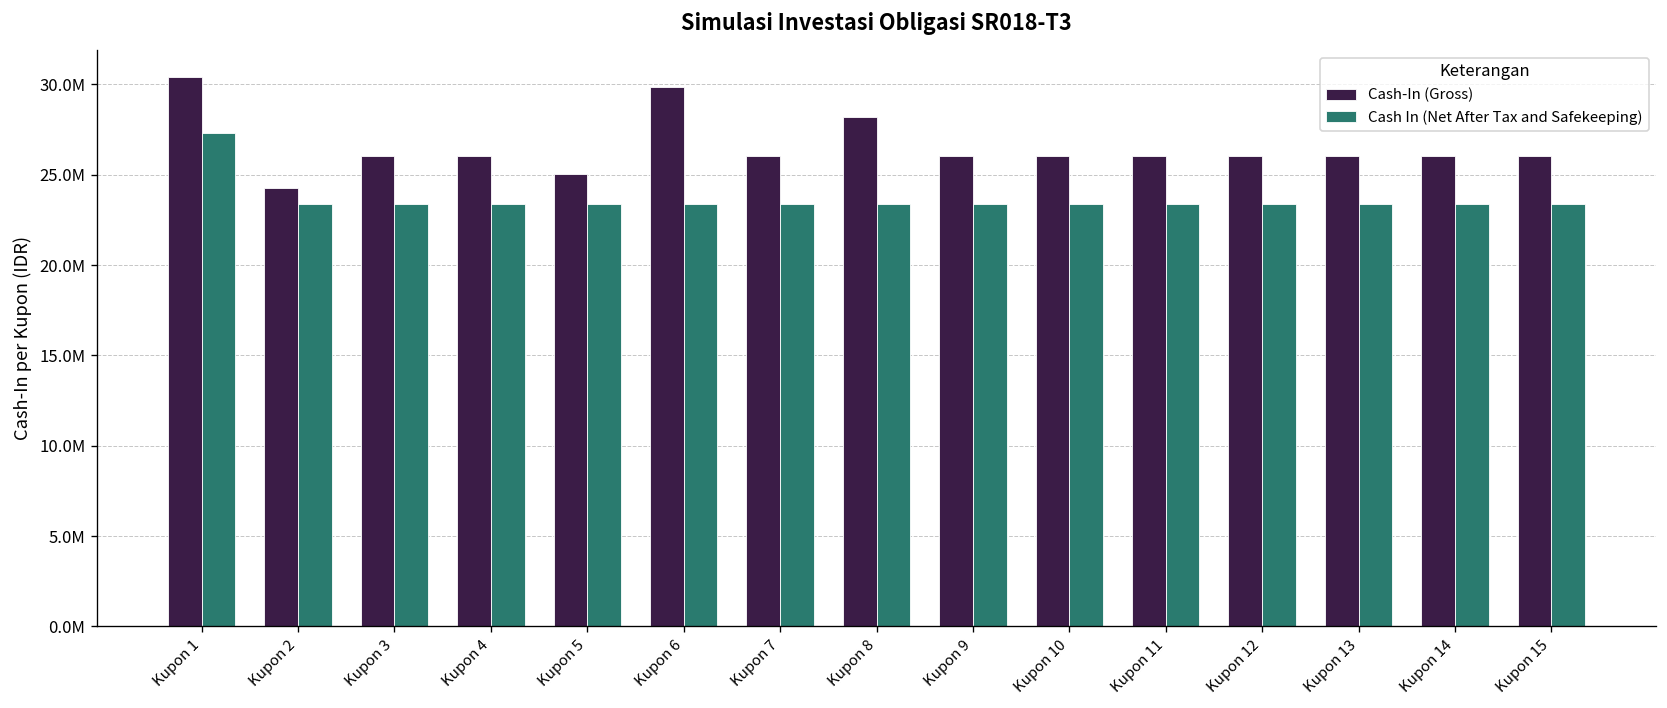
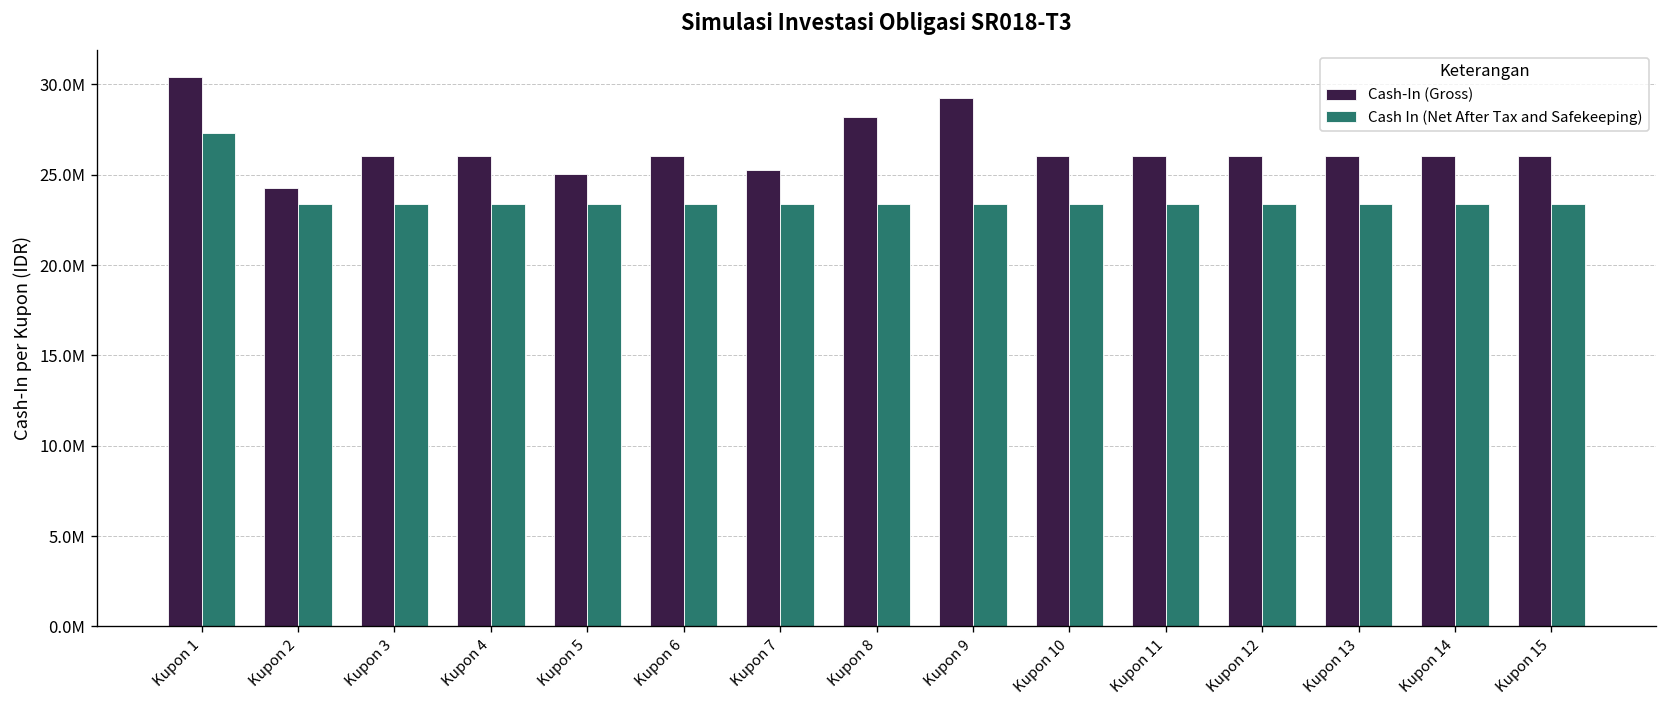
Cash-In (Gross), Kupon 6: 29900000 -> 26000000
Cash-In (Gross), Kupon 7: 26000000 -> 25300000
Cash-In (Gross), Kupon 9: 26000000 -> 29300000
